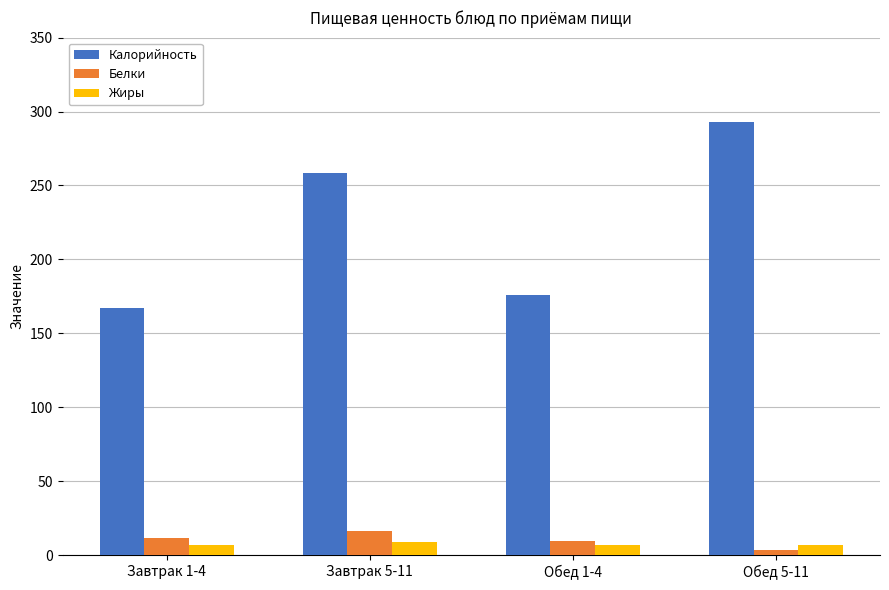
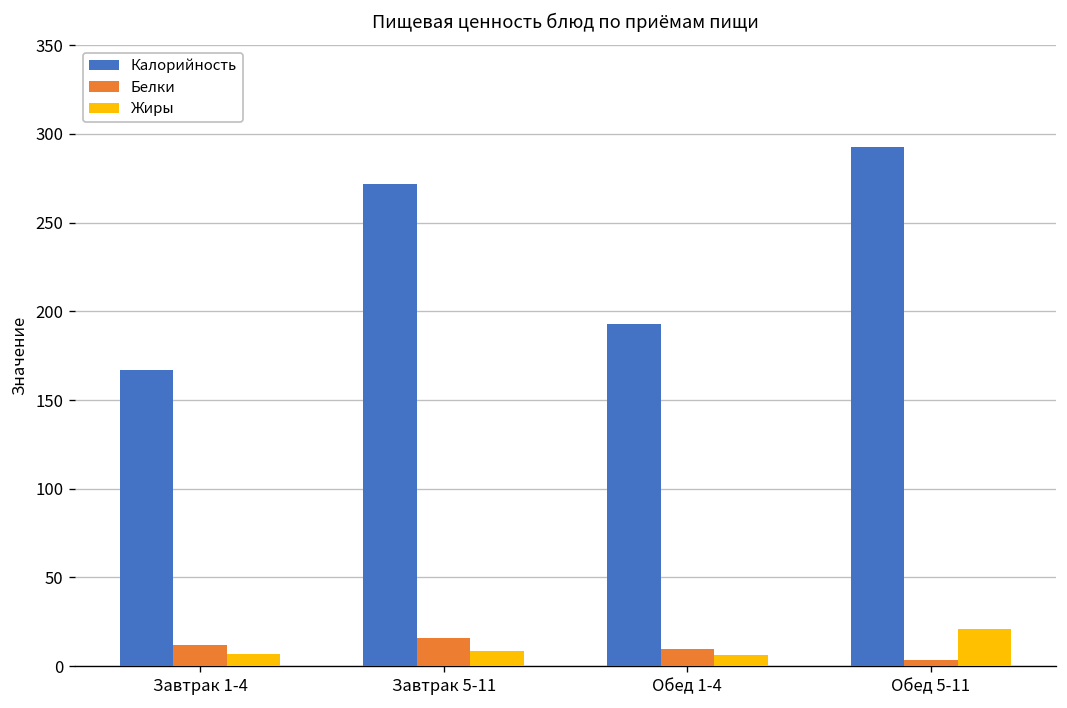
Калорийность, Завтрак 5-11: 258 -> 272
Калорийность, Обед 1-4: 176 -> 193
Жиры, Обед 5-11: 7 -> 21
